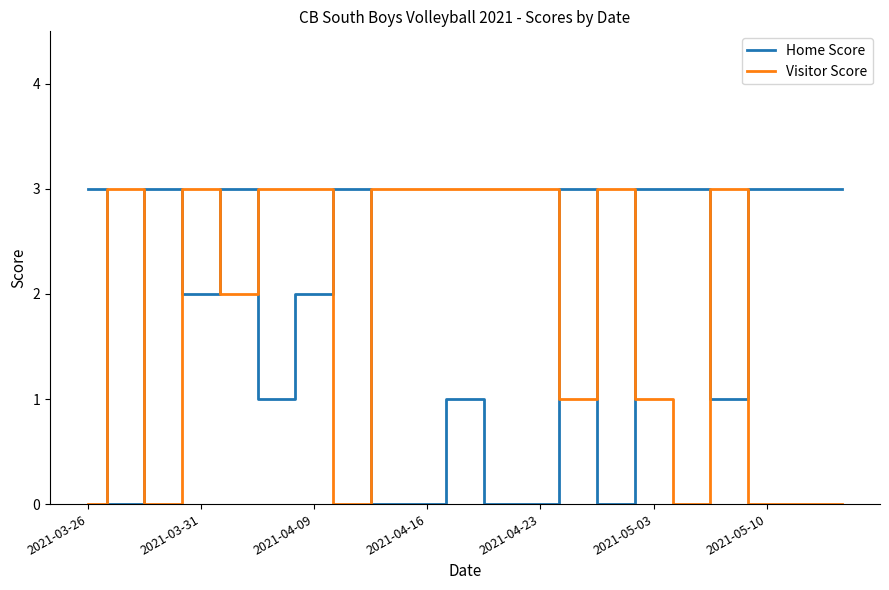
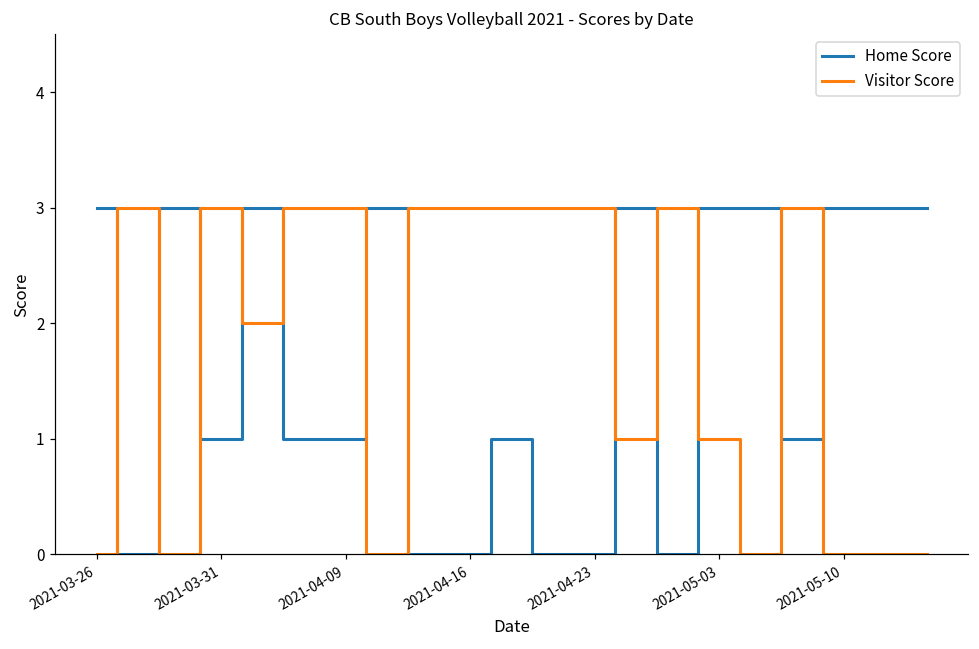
Home Score, 2021-03-31: 2 -> 1
Home Score, 2021-04-09: 2 -> 1
